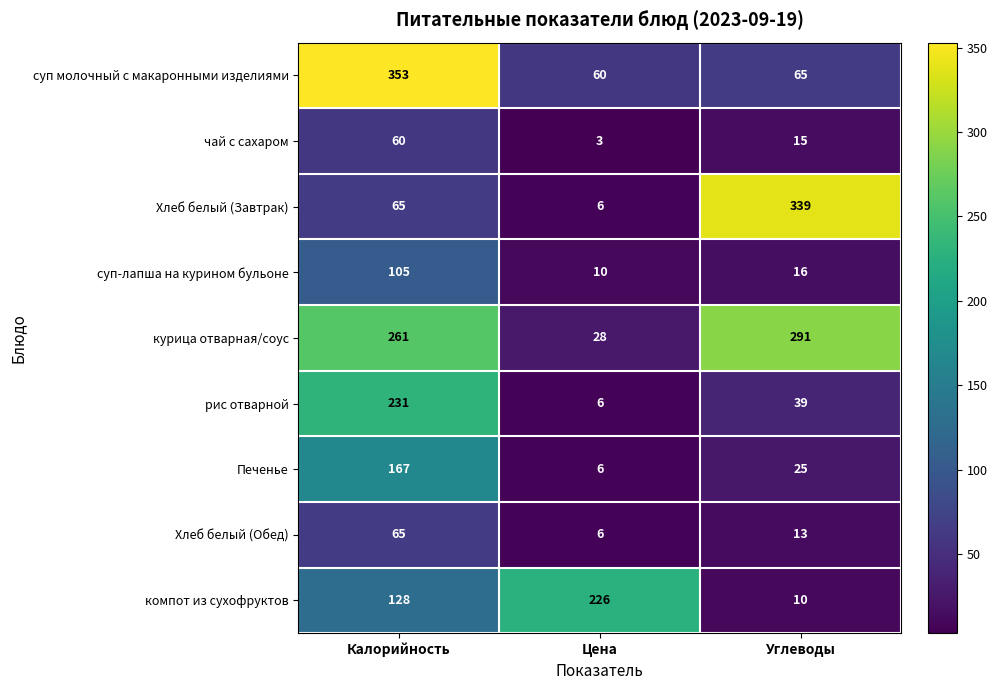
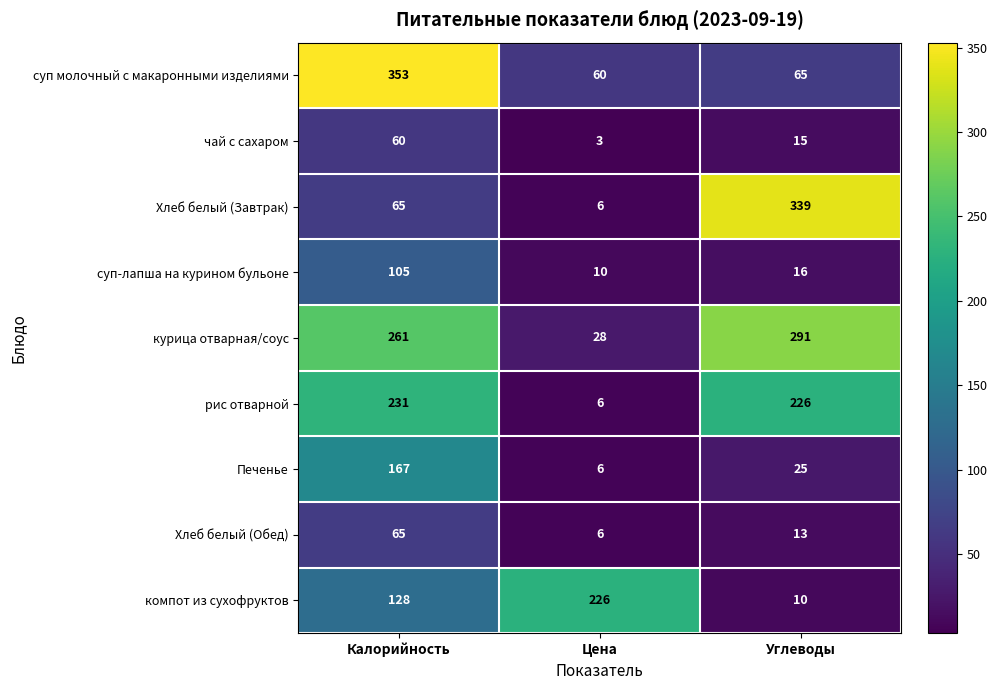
рис отварной, Углеводы: 39 -> 226
